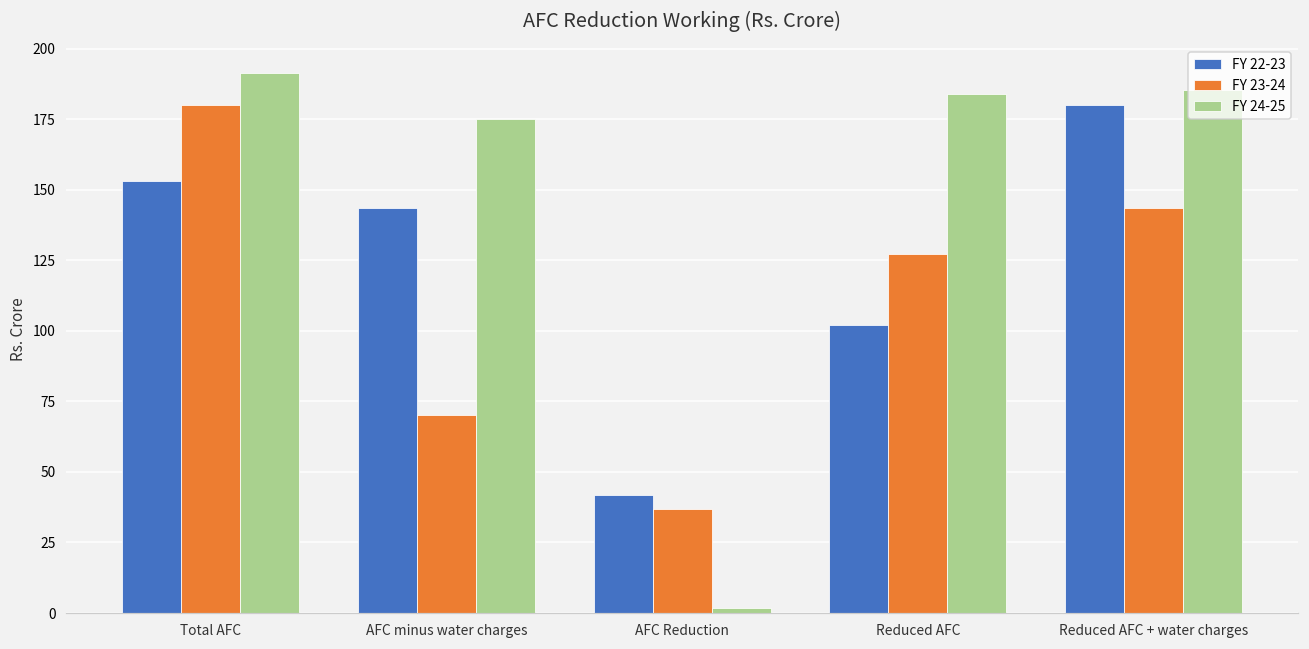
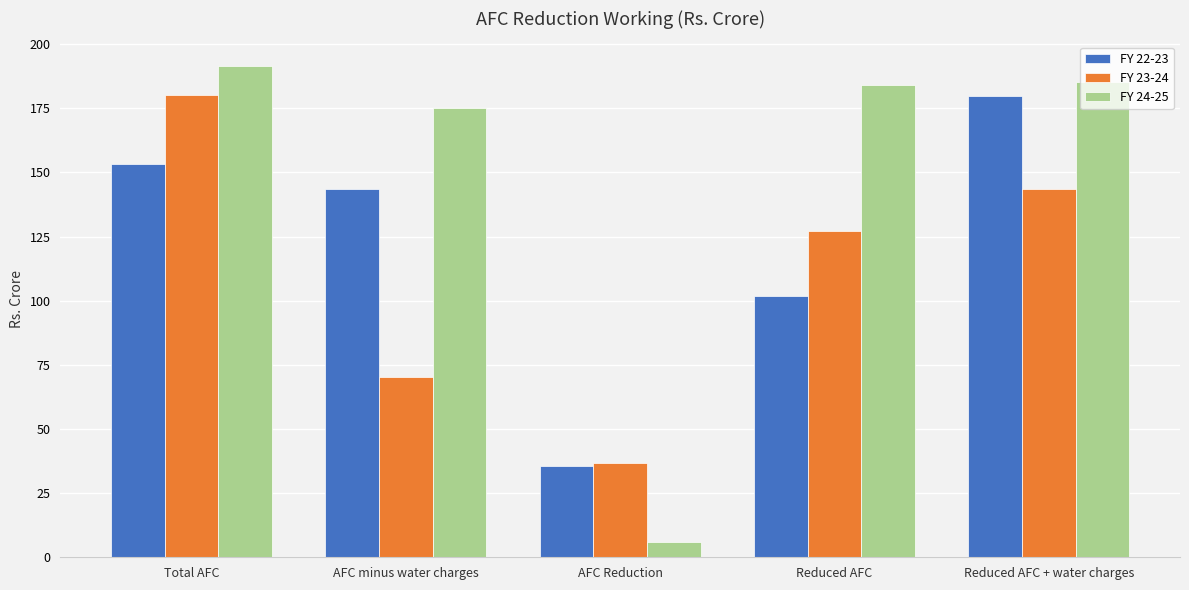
FY 22-23, AFC Reduction: 42 -> 35
FY 24-25, AFC Reduction: 2 -> 6
